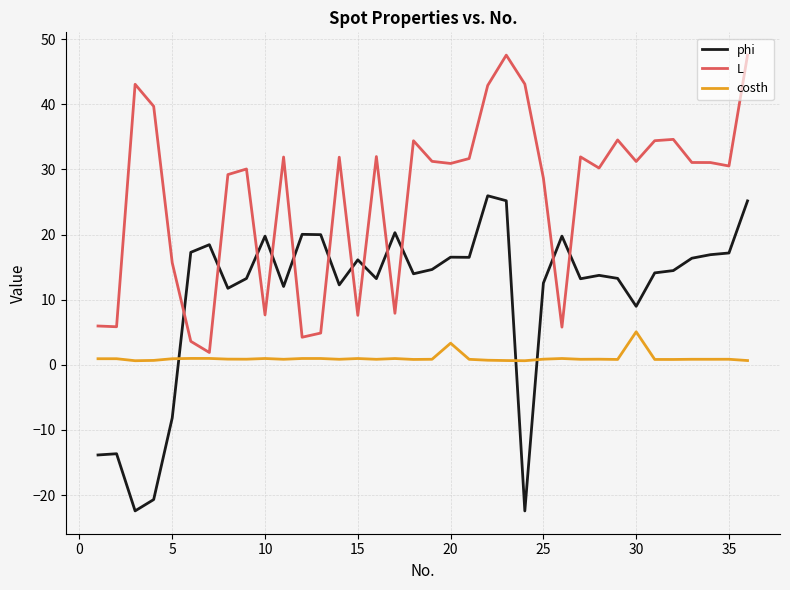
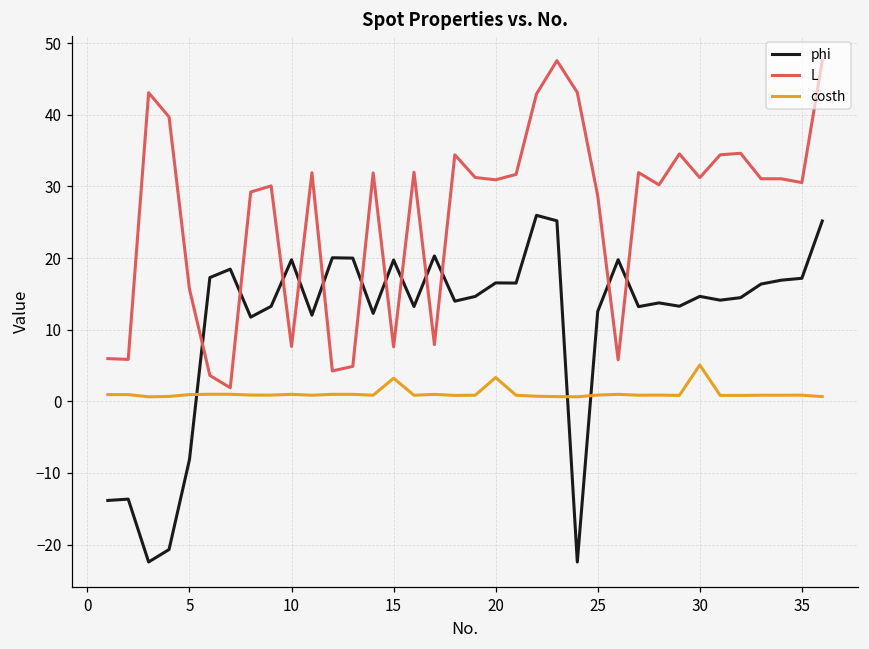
phi, 15: 16 -> 20
costh, 15: 1 -> 3
phi, 30: 9 -> 15
